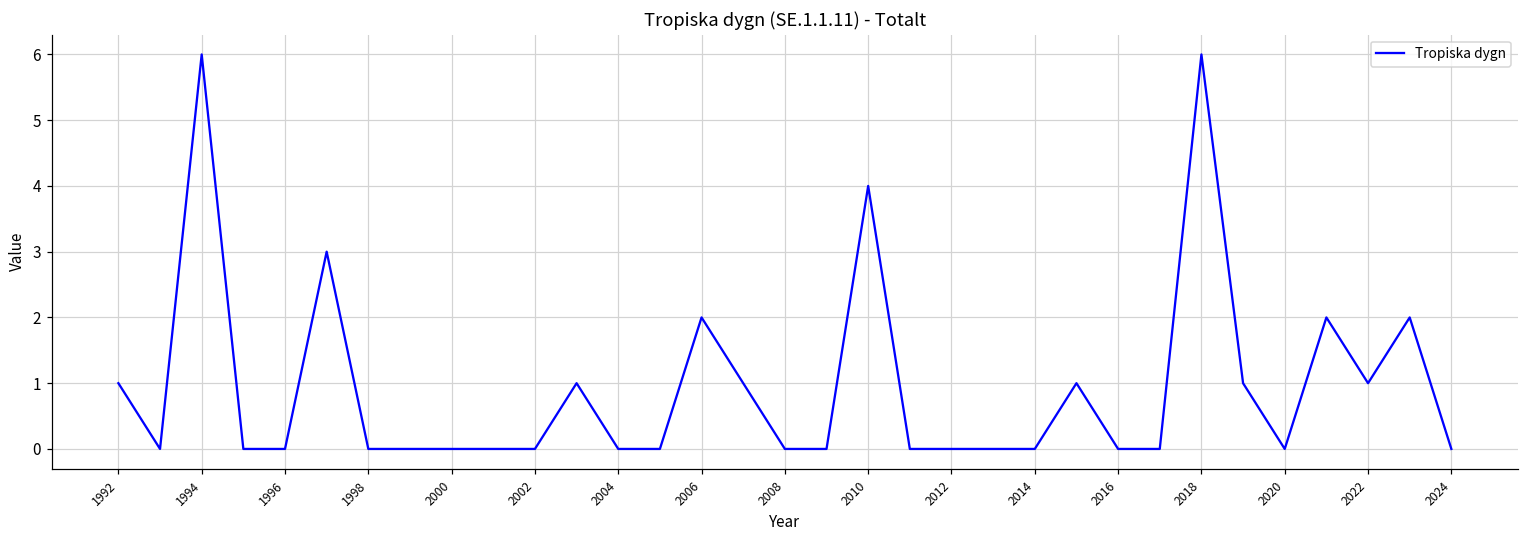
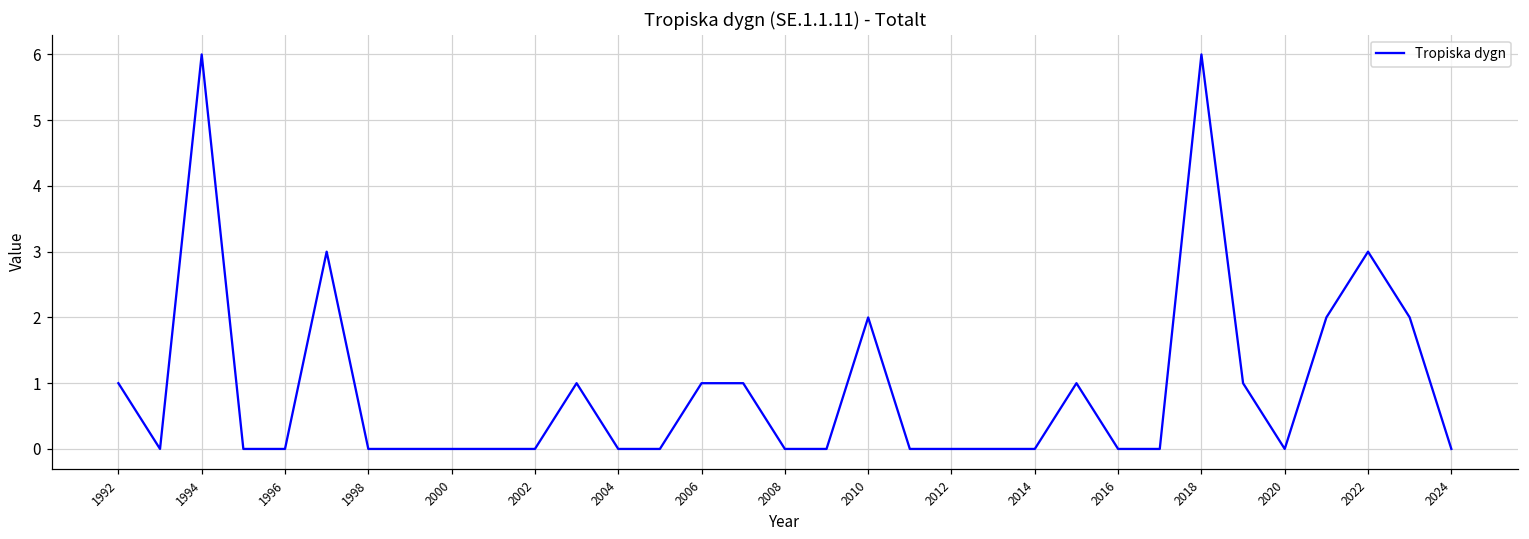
2006: 2 -> 1
2010: 4 -> 2
2022: 1 -> 3
